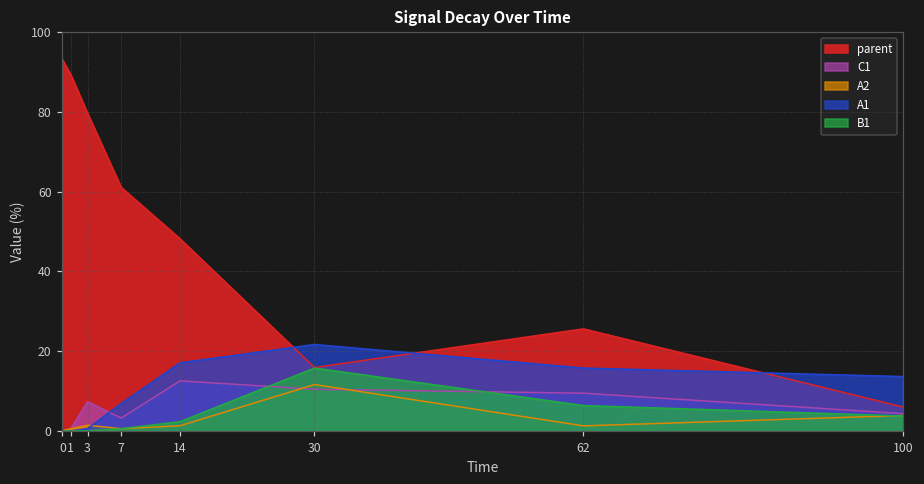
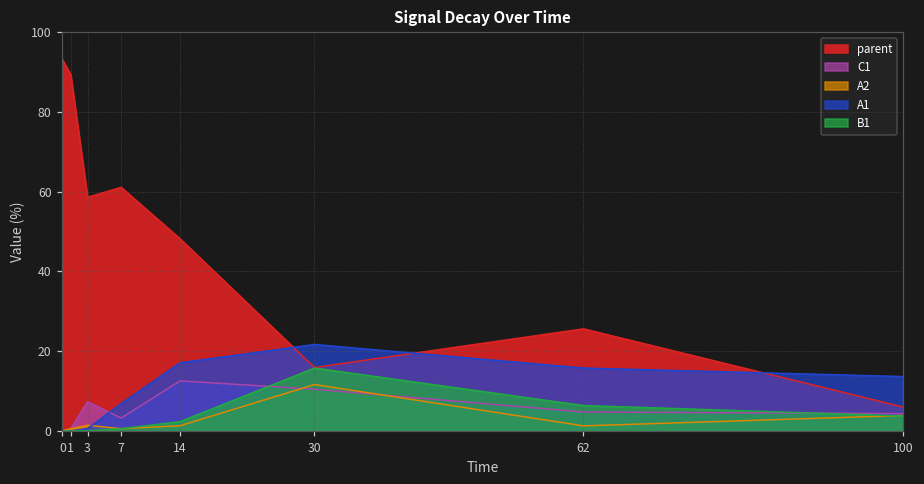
parent, 3: 80 -> 59
C1, 62: 9 -> 5
